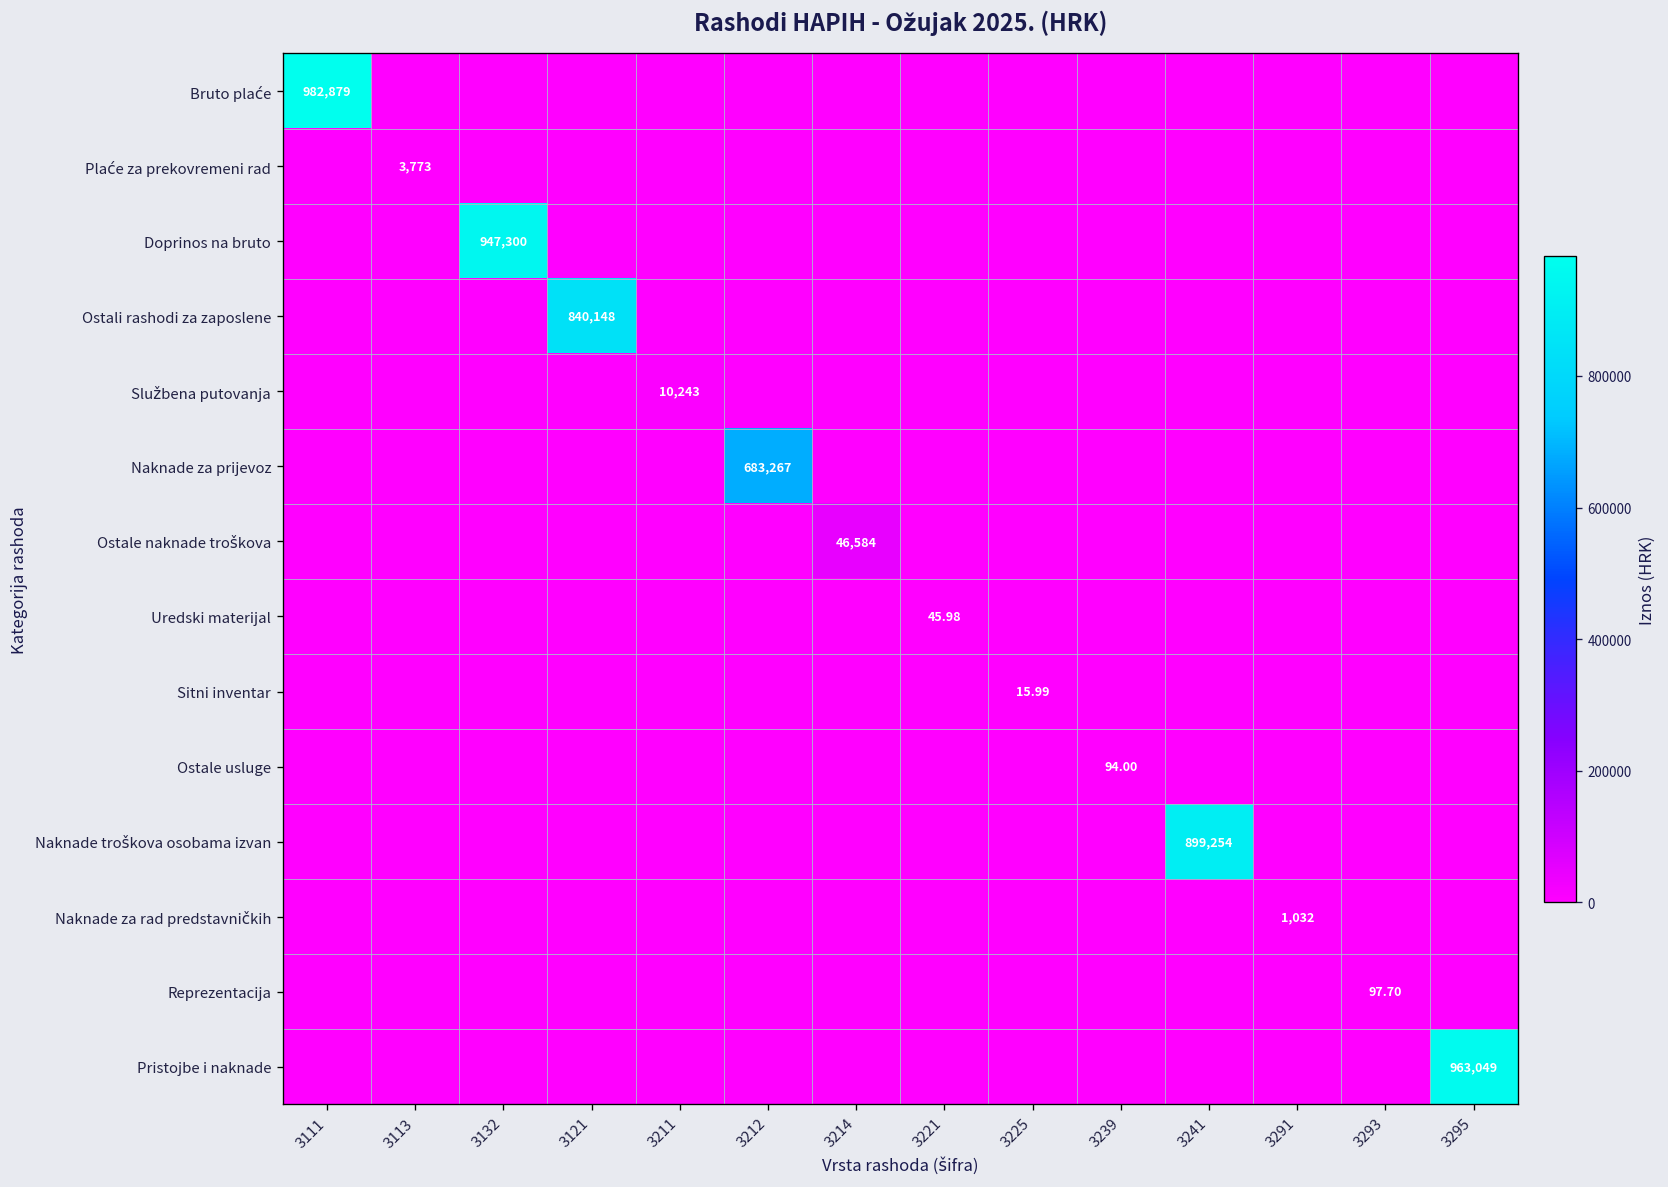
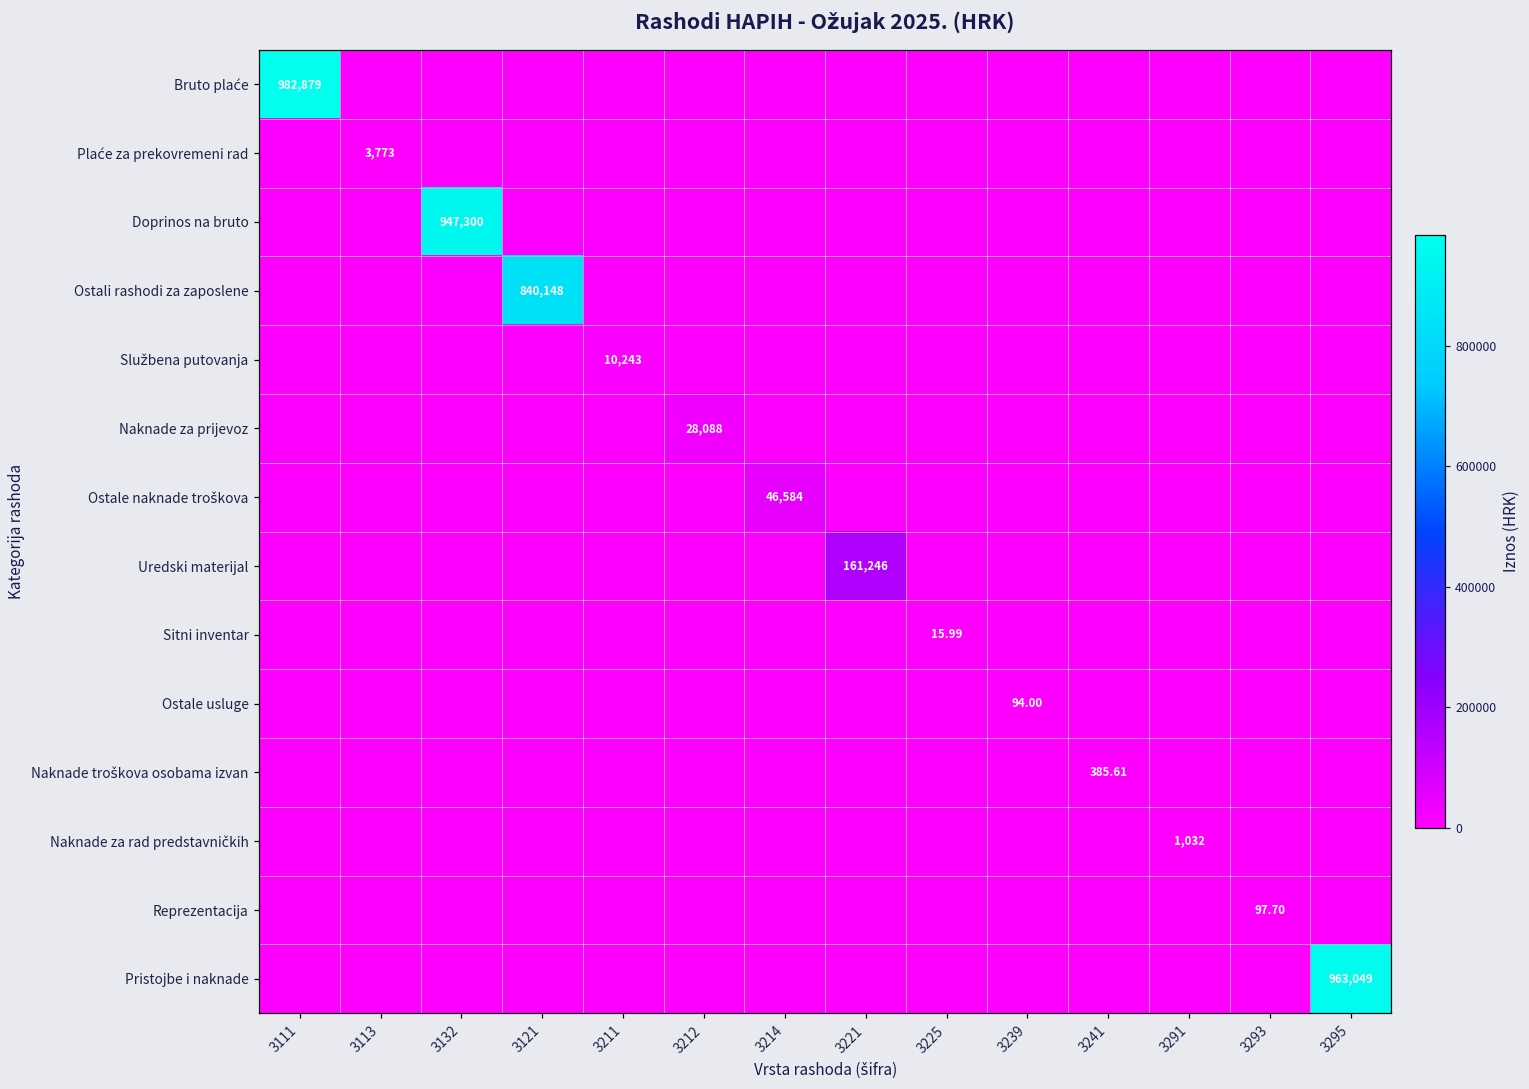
Naknade za prijevoz, 3212: 683,267 -> 28,088
Uredski materijal, 3221: 45.98 -> 161,246
Naknade troškova osobama izvan, 3241: 899,254 -> 385.61
